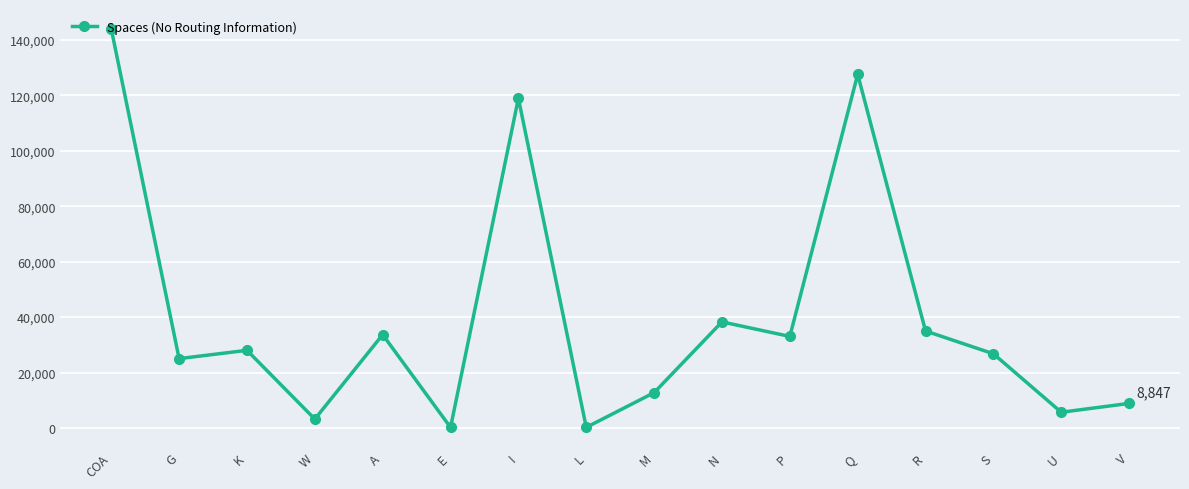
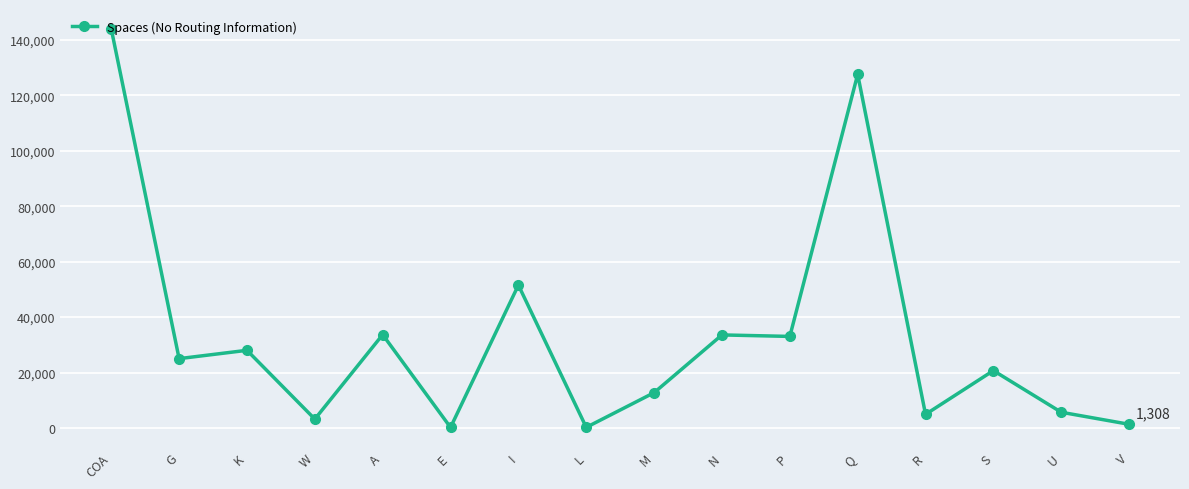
I: 119,000 -> 52,000
N: 38,000 -> 34,000
R: 35,000 -> 5,000
S: 27,000 -> 21,000
V: 8,847 -> 1,308
